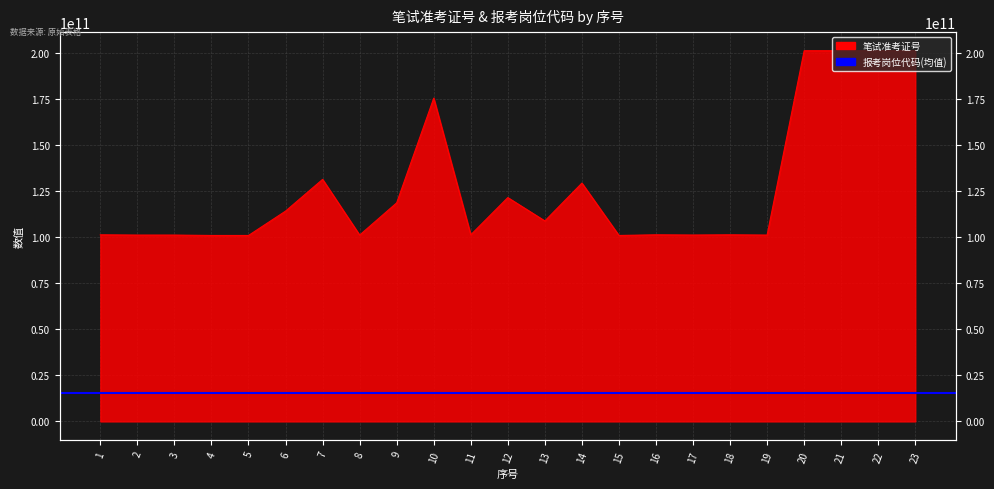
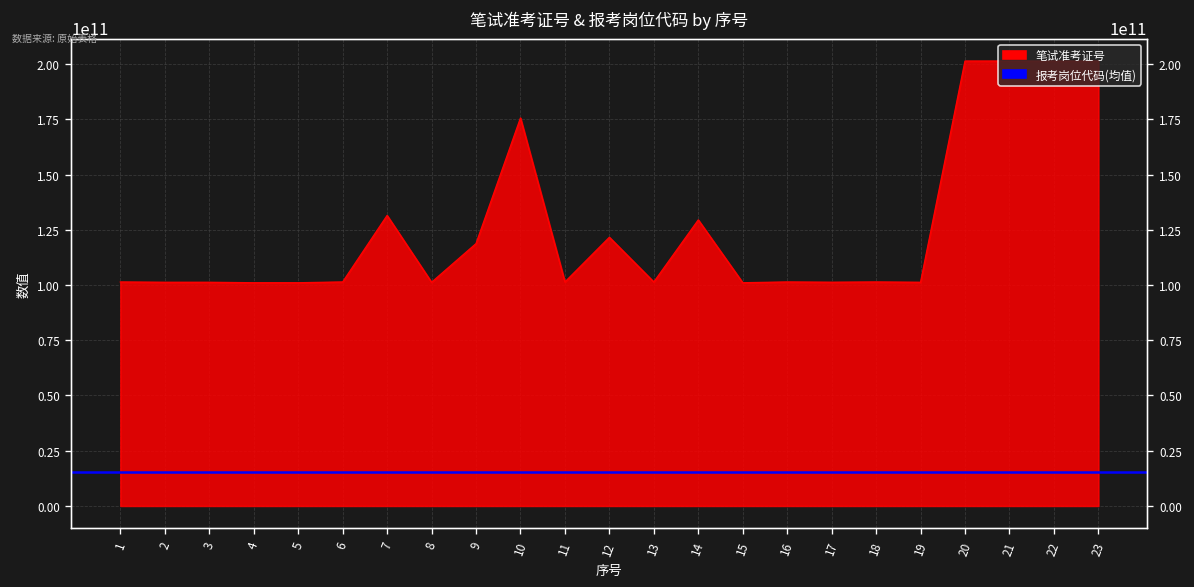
6: 114000000000 -> 101000000000
13: 109000000000 -> 101000000000
